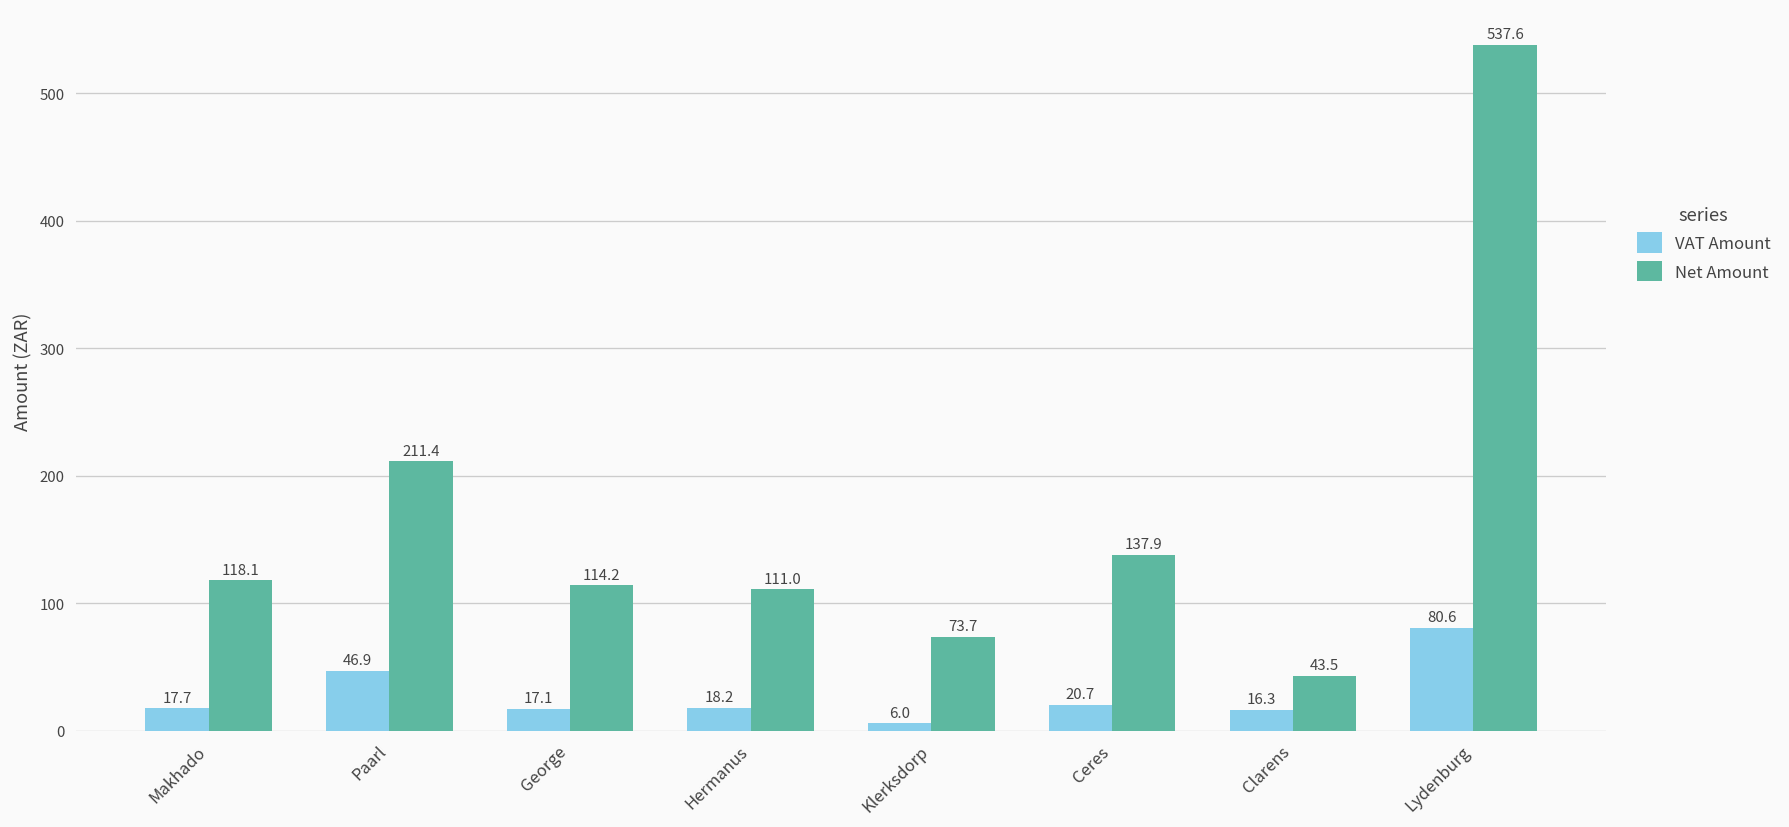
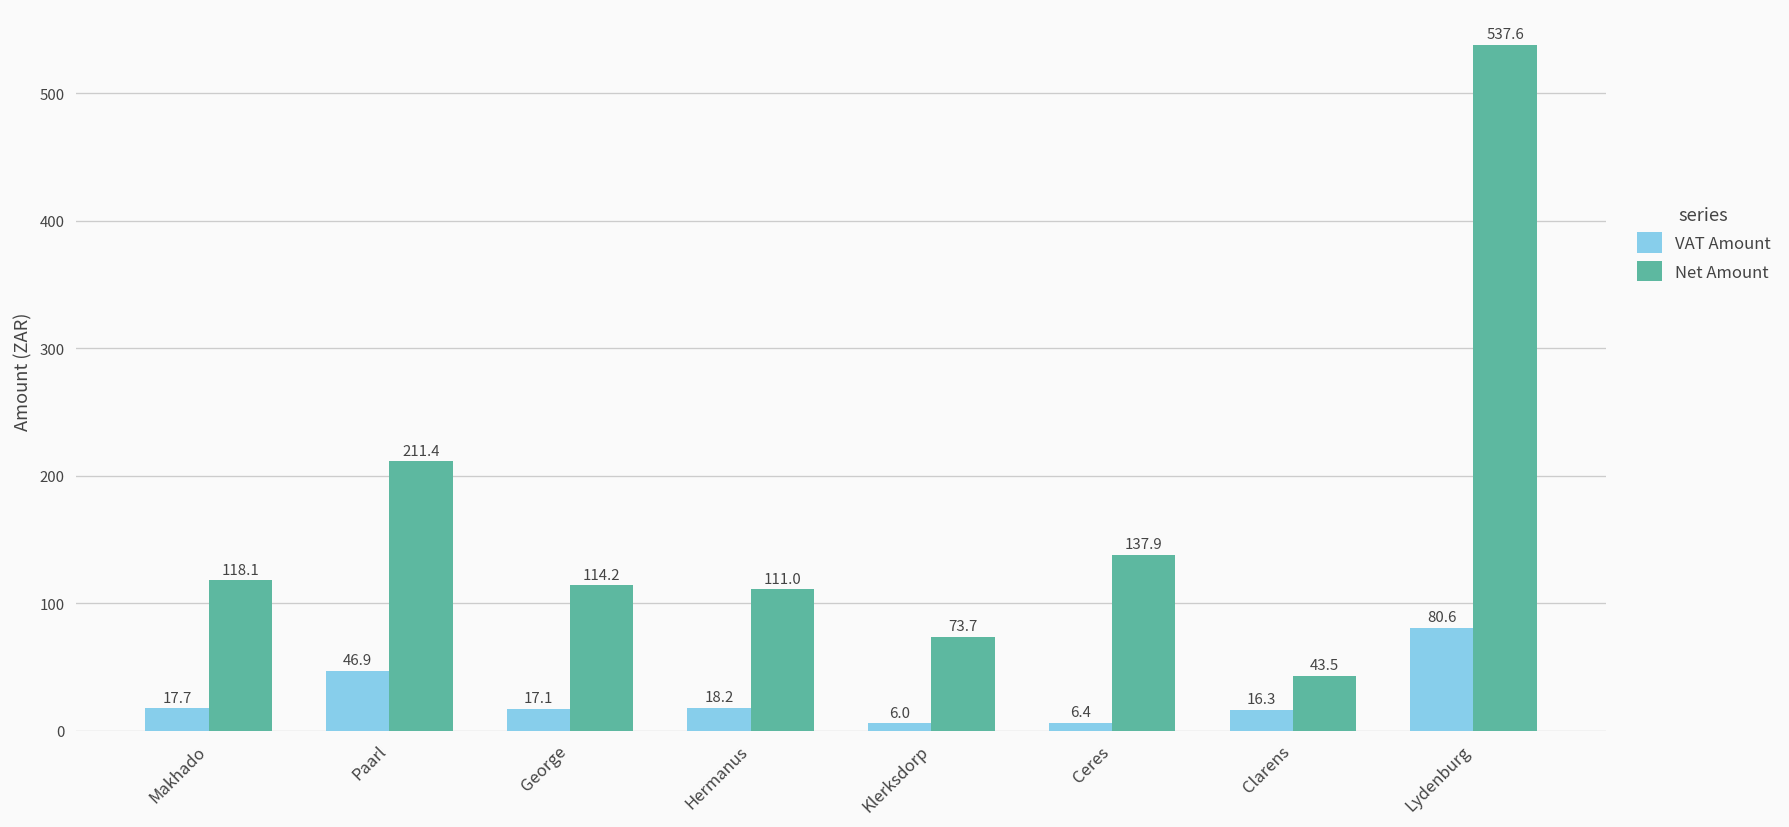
VAT Amount, Ceres: 20.7 -> 6.4
